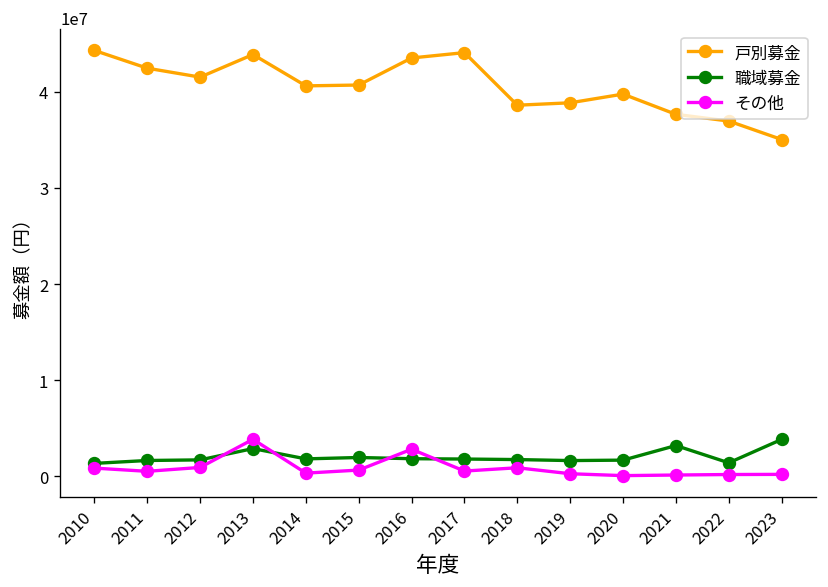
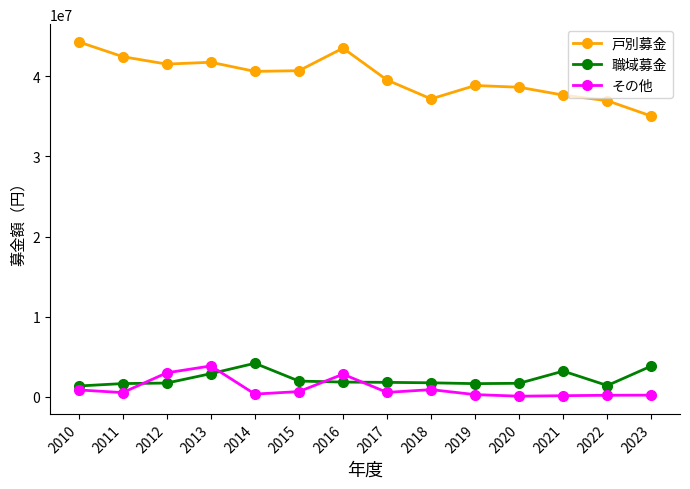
その他, 2012: 1000000 -> 3000000
戸別募金, 2013: 44000000 -> 42000000
職域募金, 2014: 2000000 -> 4000000
戸別募金, 2017: 44000000 -> 40000000
戸別募金, 2018: 39000000 -> 37000000
戸別募金, 2020: 40000000 -> 39000000
